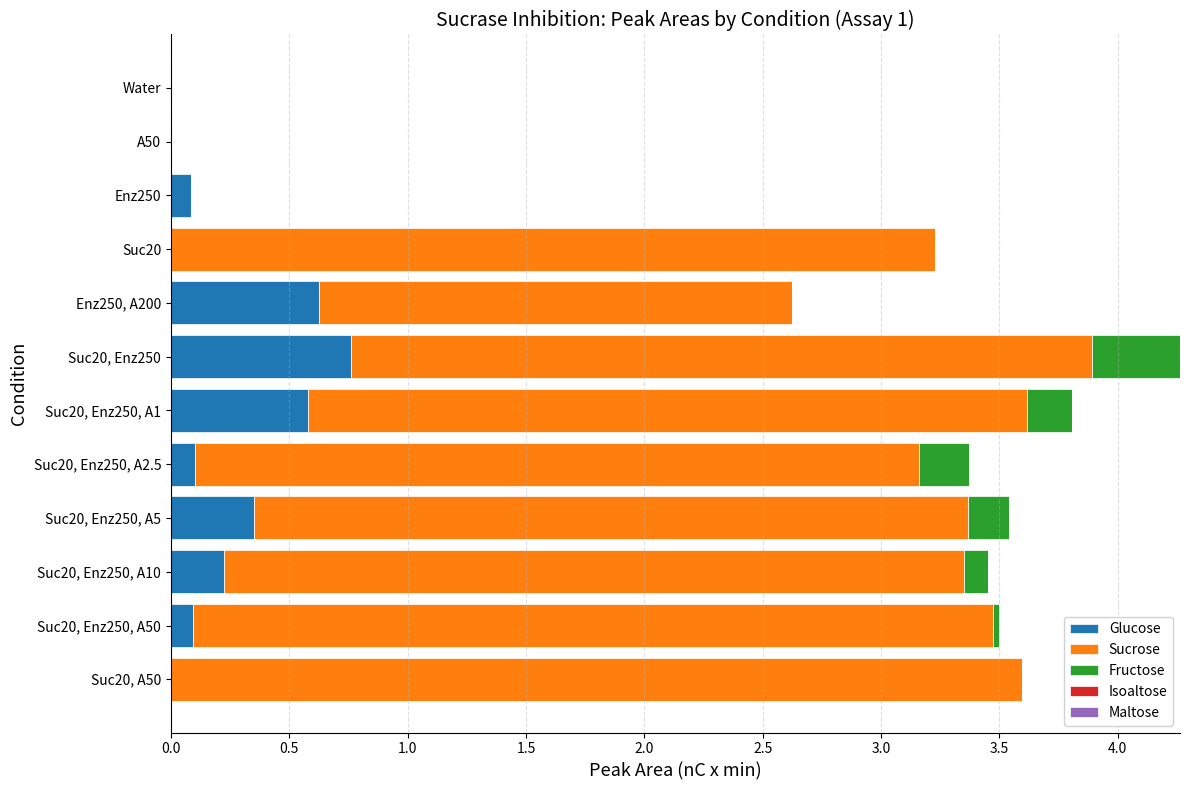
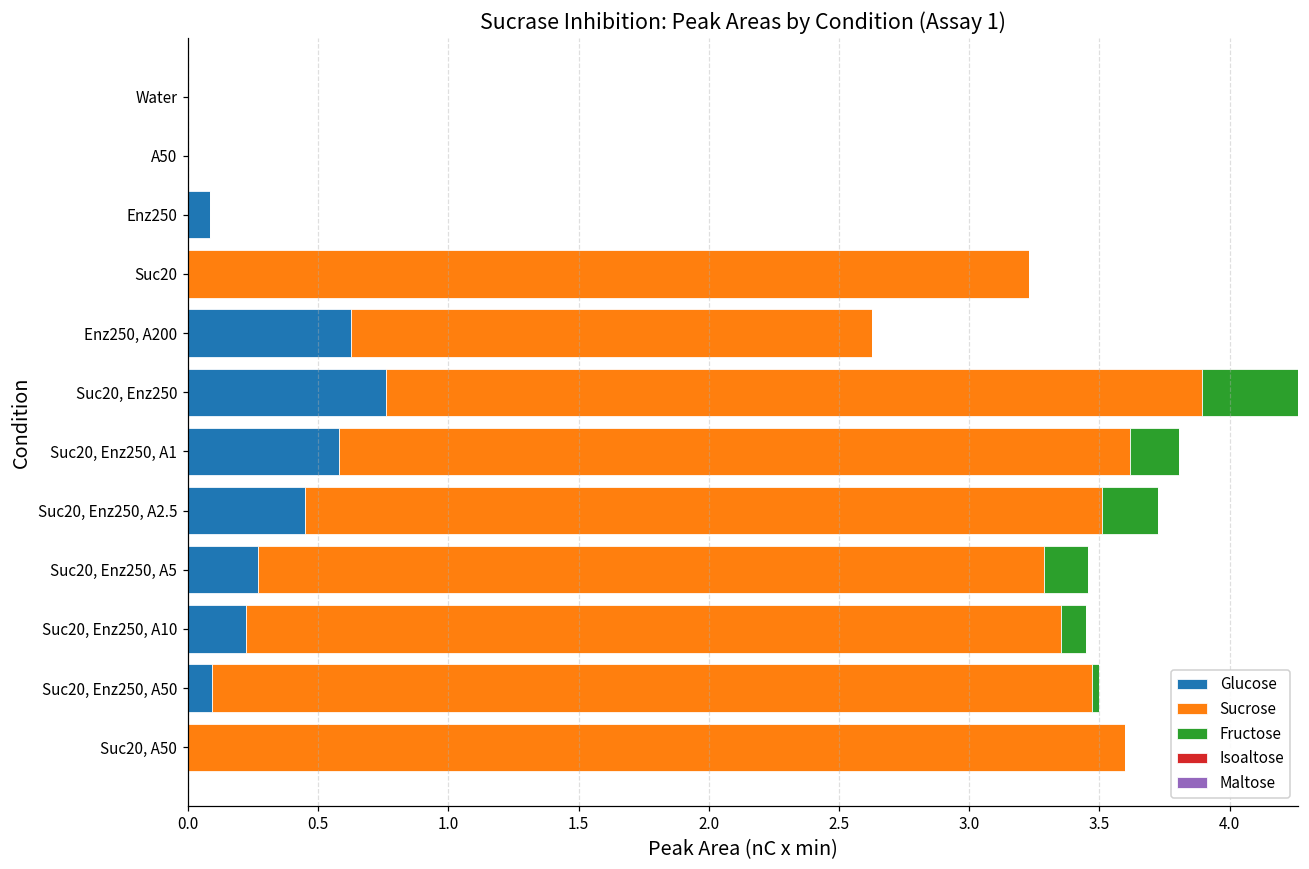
Glucose, Suc20, Enz250, A2.5: 0.10 -> 0.45
Glucose, Suc20, Enz250, A5: 0.35 -> 0.27
